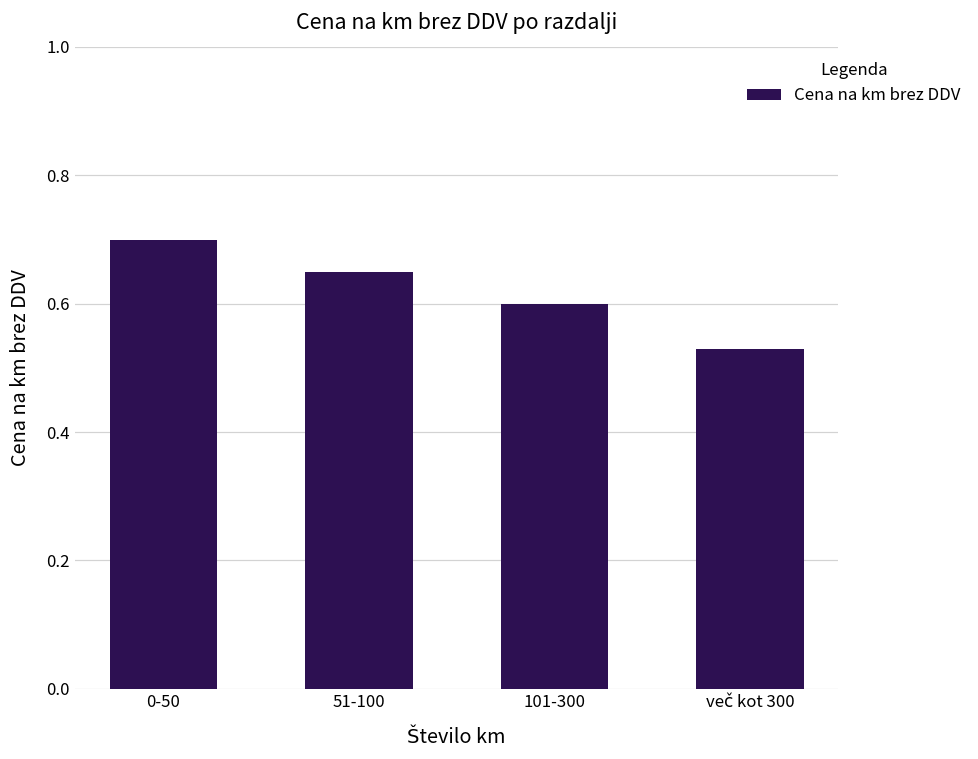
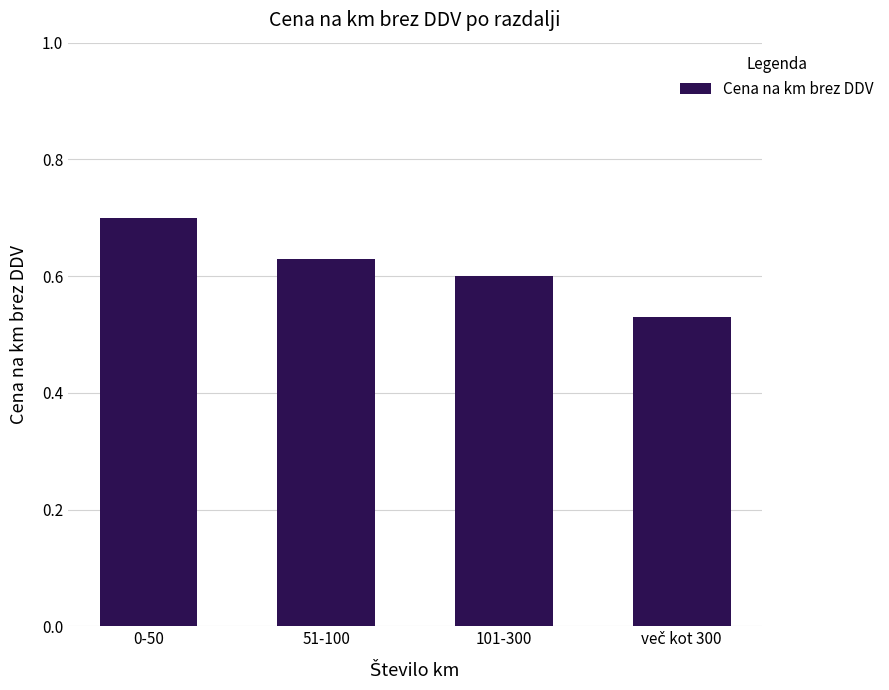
51-100: 0.65 -> 0.63
